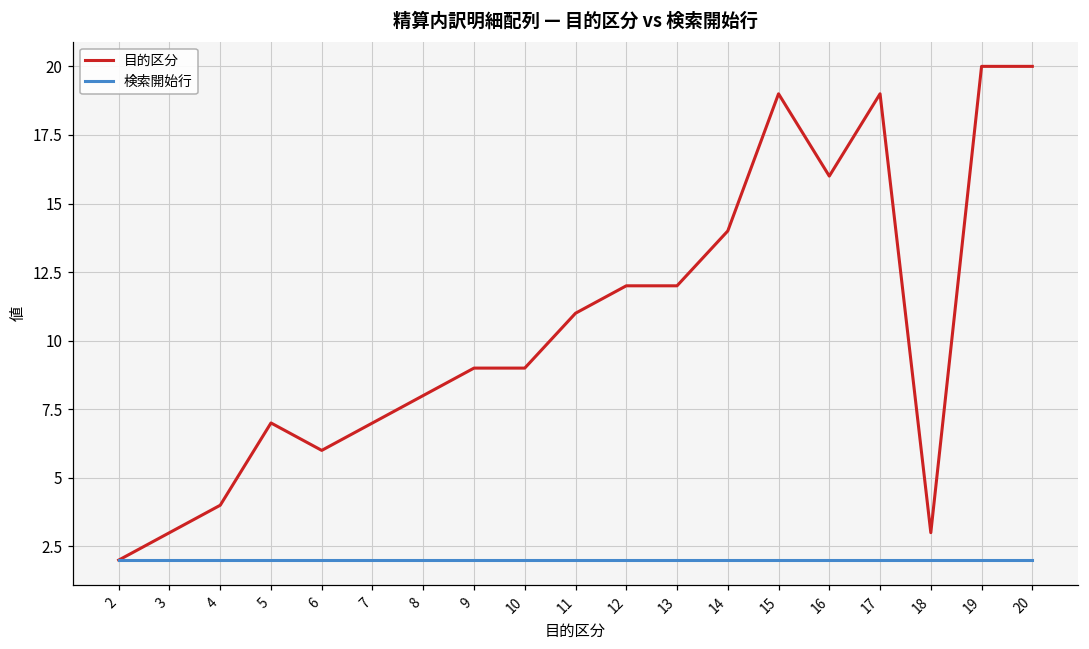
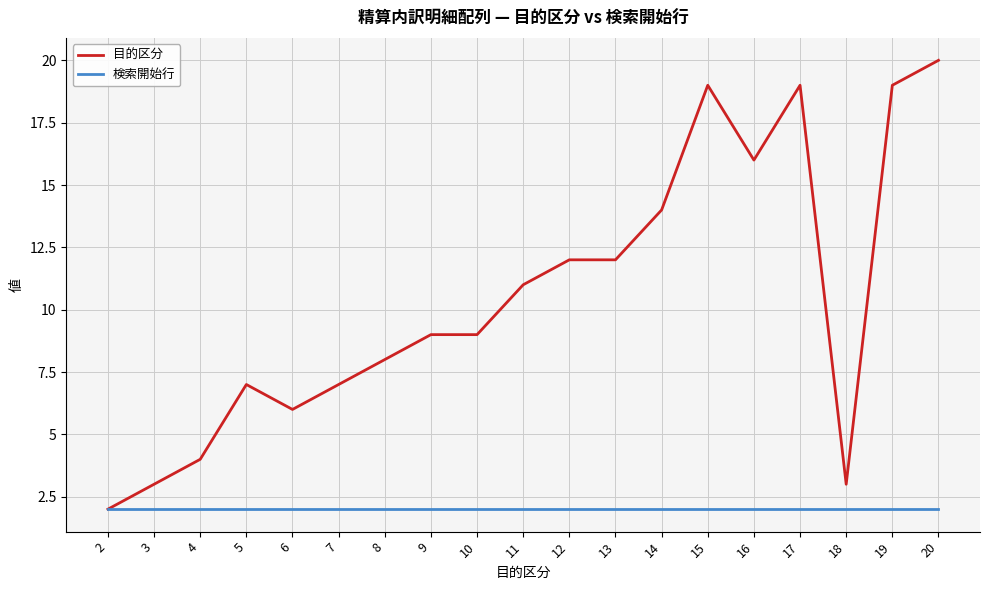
目的区分, 19: 20 -> 19
